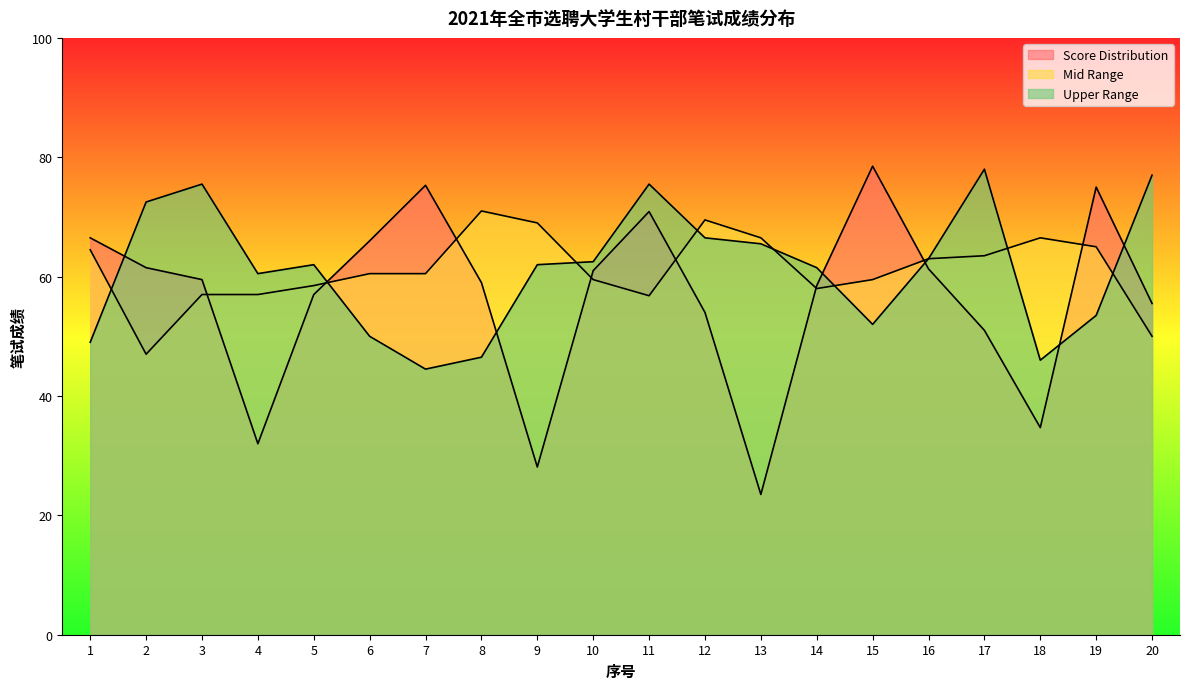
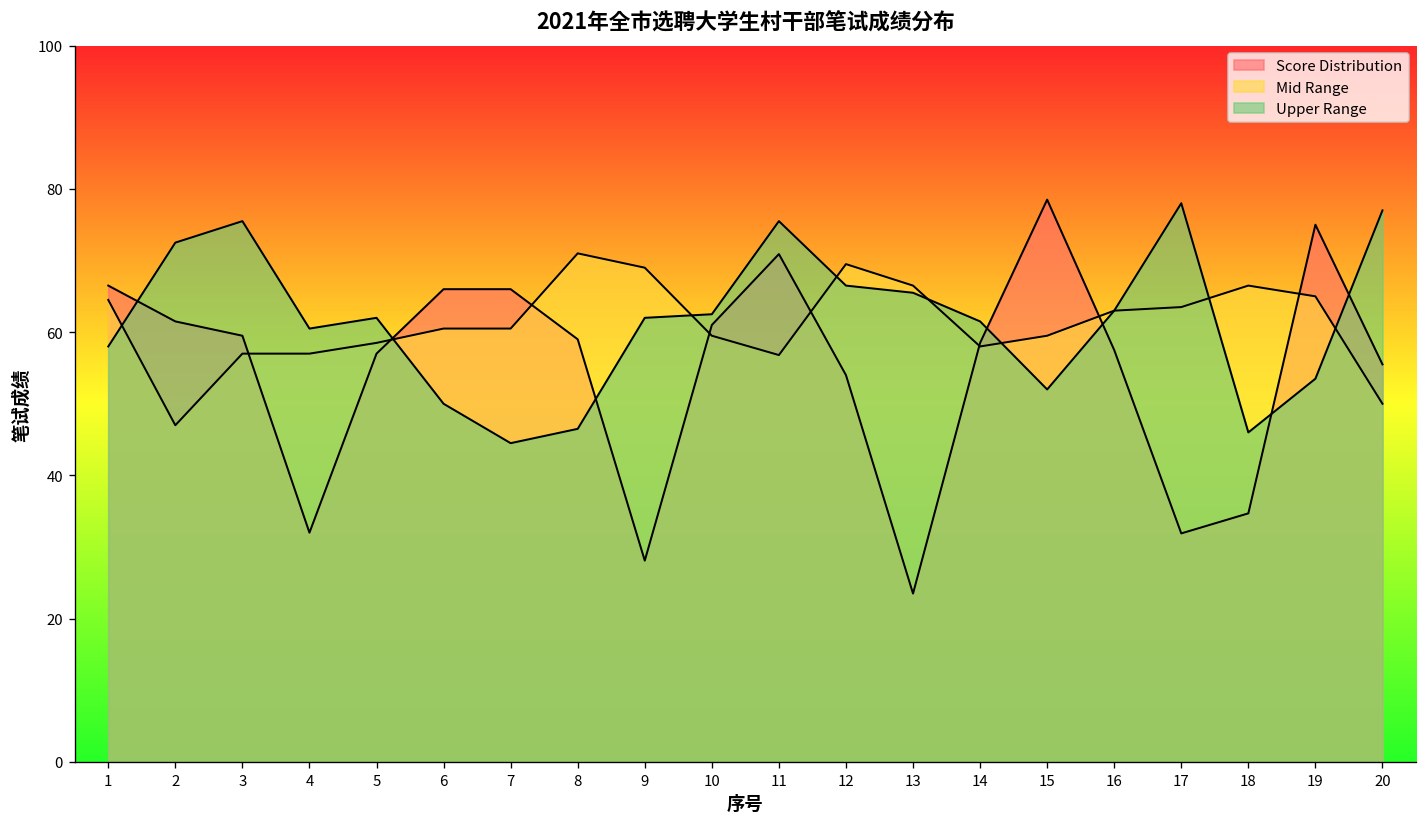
Upper Range, 1: 49 -> 58
Score Distribution, 7: 75 -> 66
Score Distribution, 16: 61 -> 58
Score Distribution, 17: 51 -> 32
